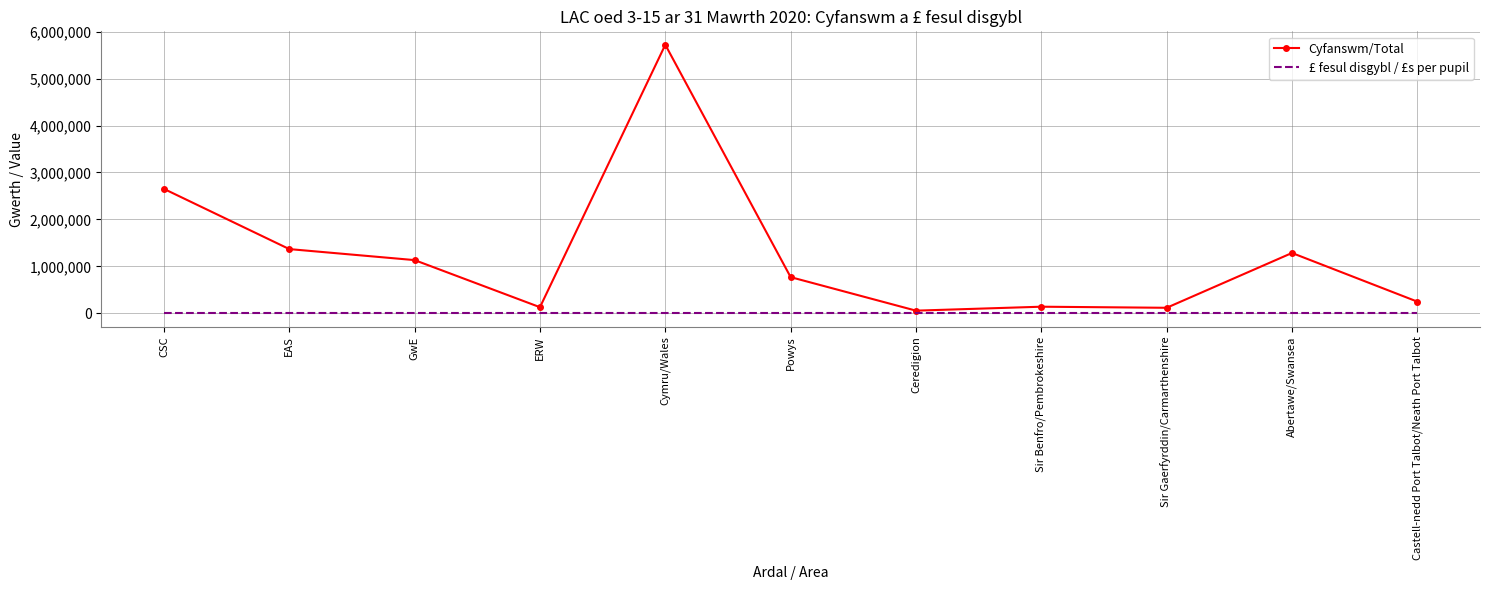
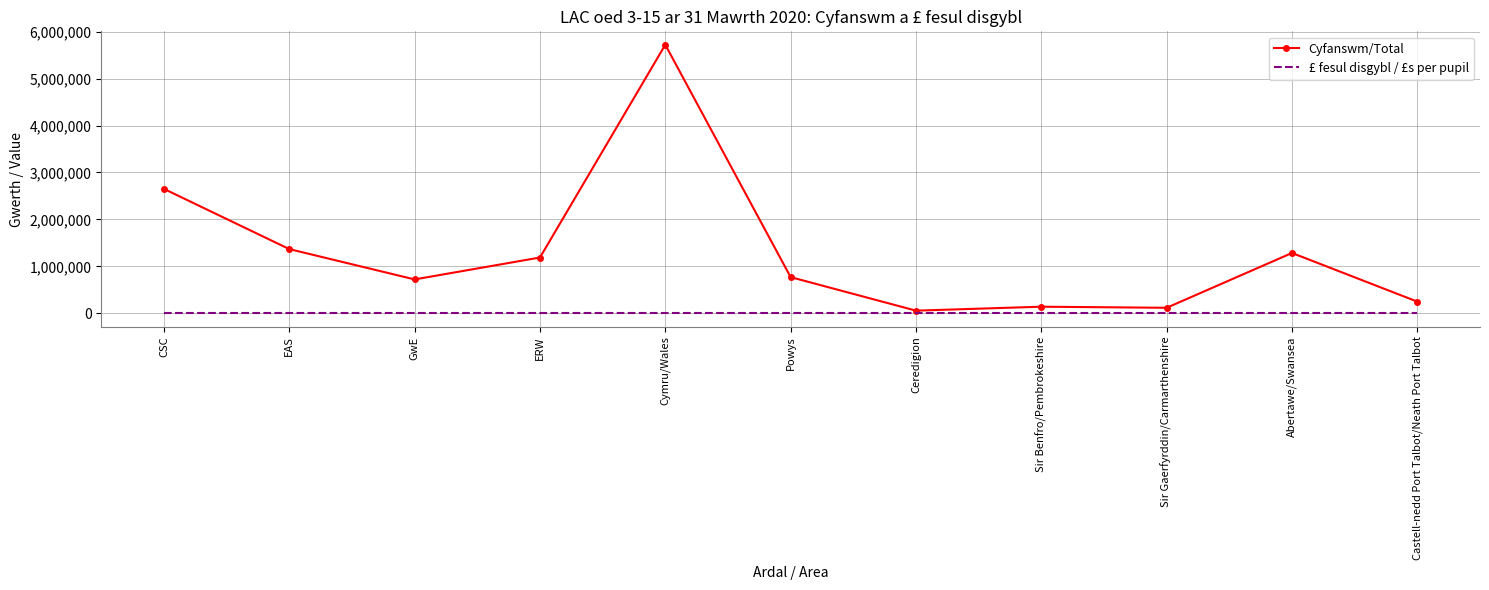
Cyfanswm/Total, GwE: 1,100,000 -> 700,000
Cyfanswm/Total, ERW: 100,000 -> 1,200,000
